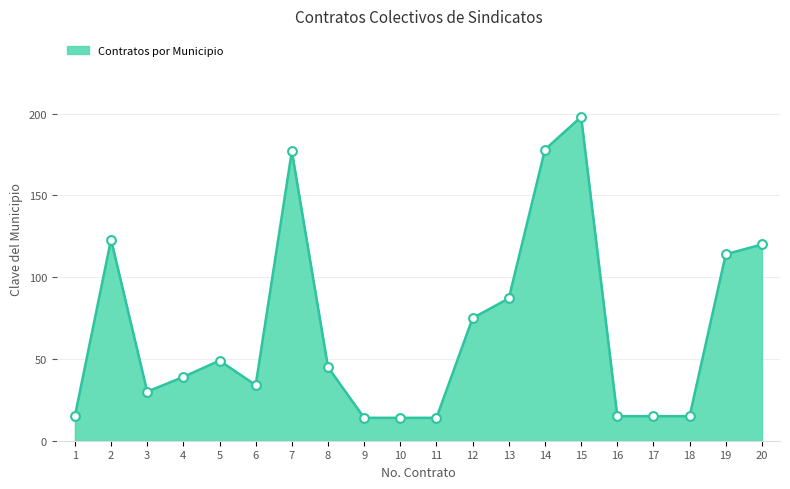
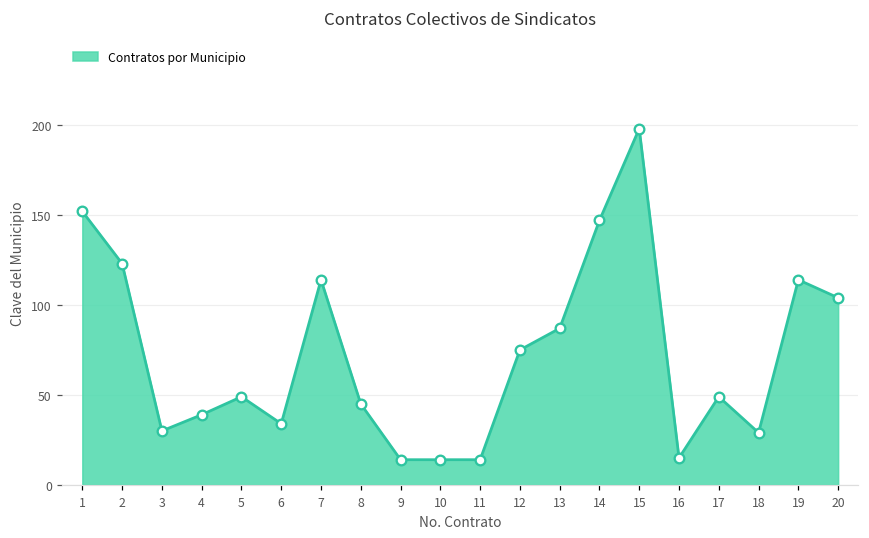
1: 15 -> 152
7: 177 -> 114
14: 178 -> 147
17: 15 -> 49
18: 15 -> 29
20: 120 -> 104
